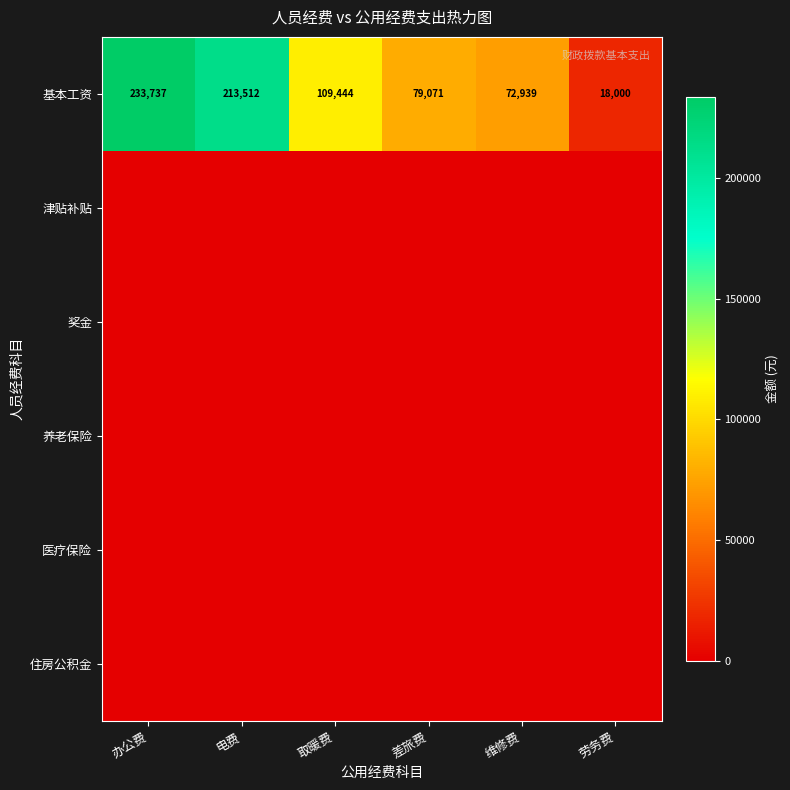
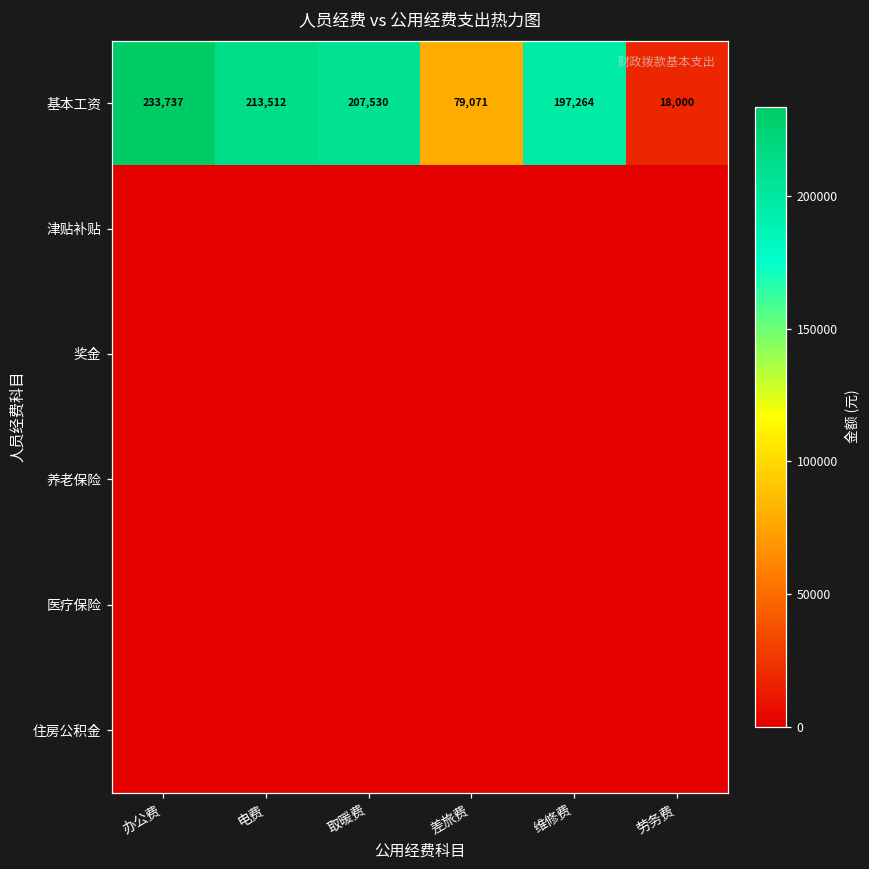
基本工资, 取暖费: 109,444 -> 207,530
基本工资, 维修费: 72,939 -> 197,264
